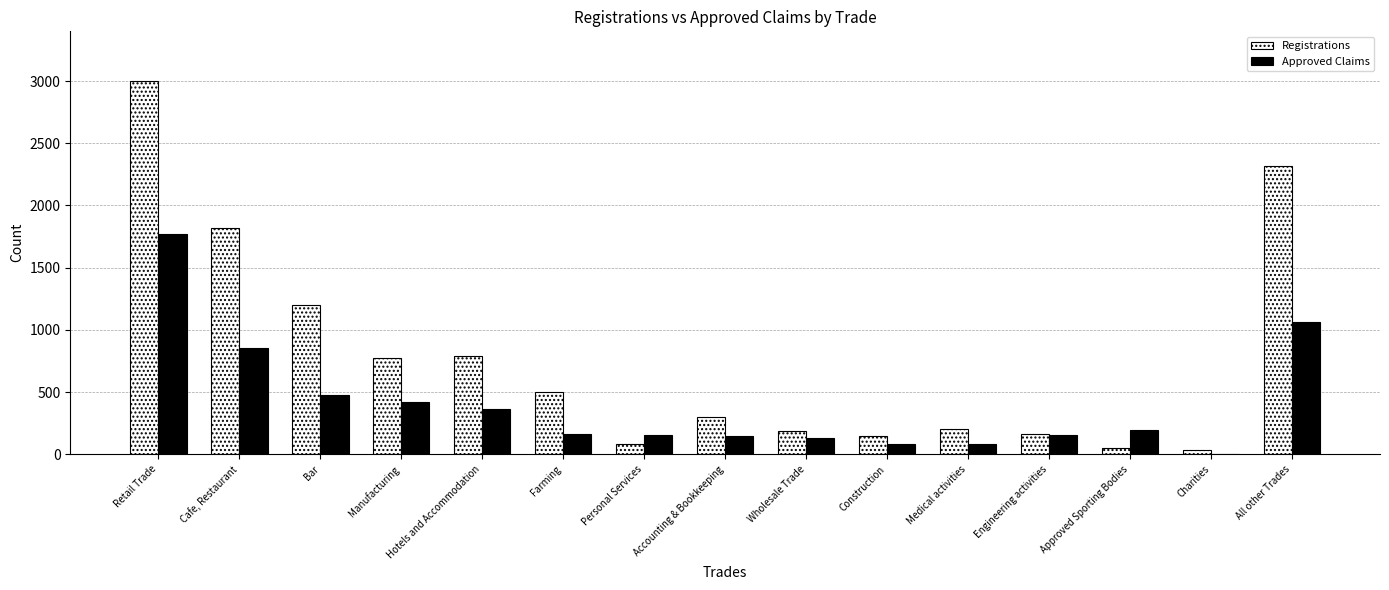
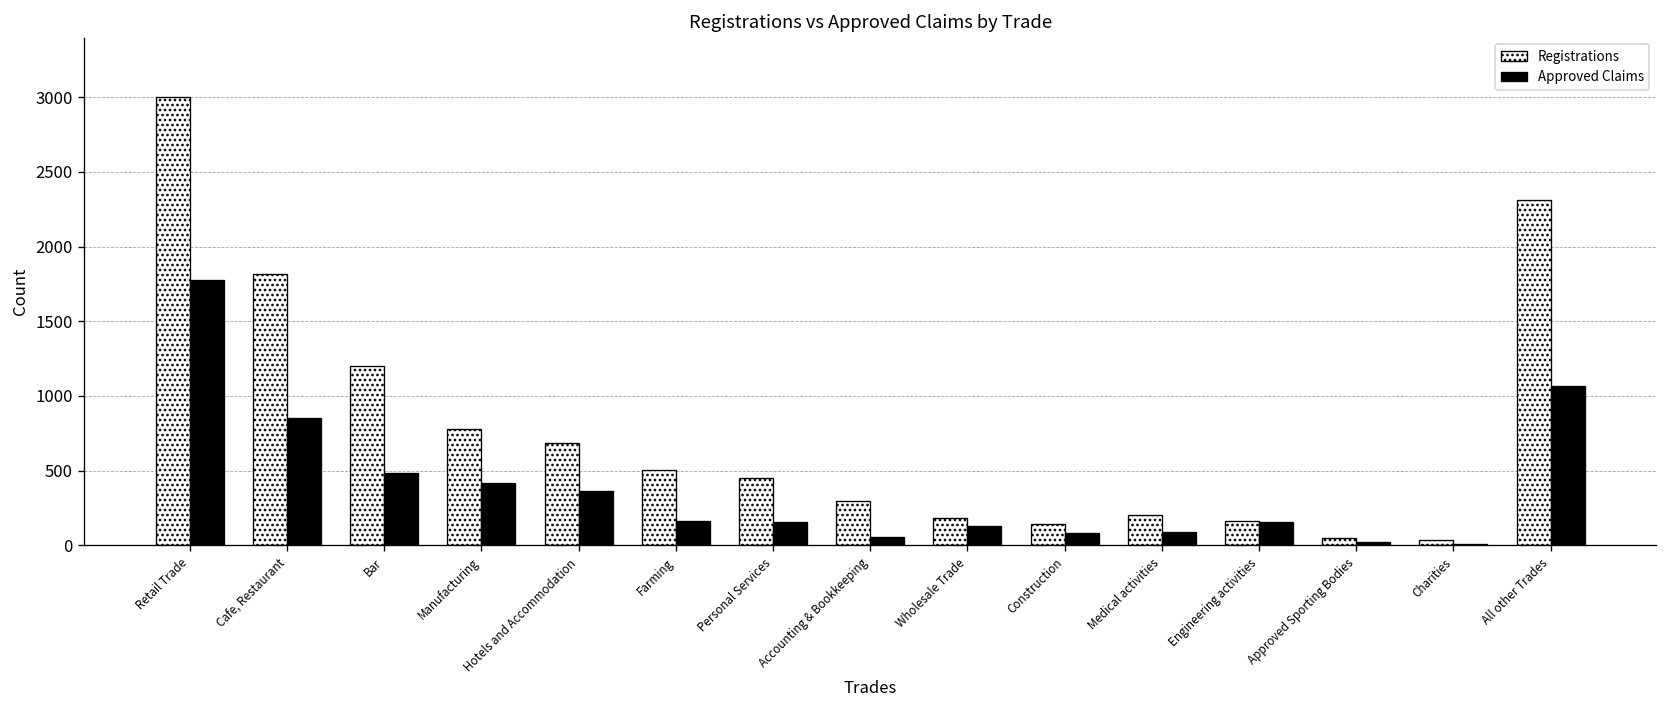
Registrations, Hotels and Accommodation: 790 -> 690
Registrations, Personal Services: 90 -> 450
Approved Claims, Accounting & Bookkeeping: 150 -> 50
Approved Claims, Approved Sporting Bodies: 190 -> 20
